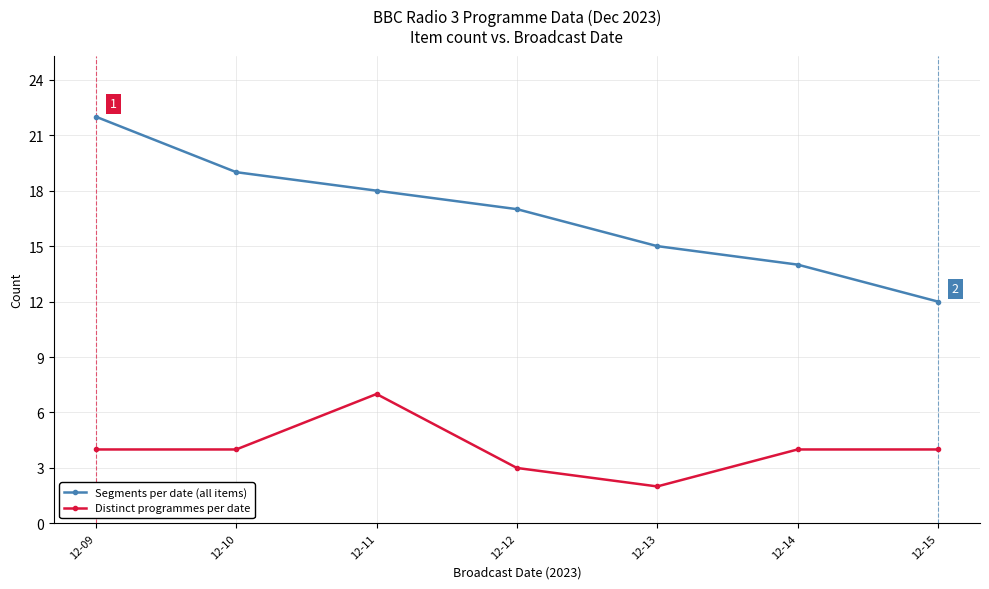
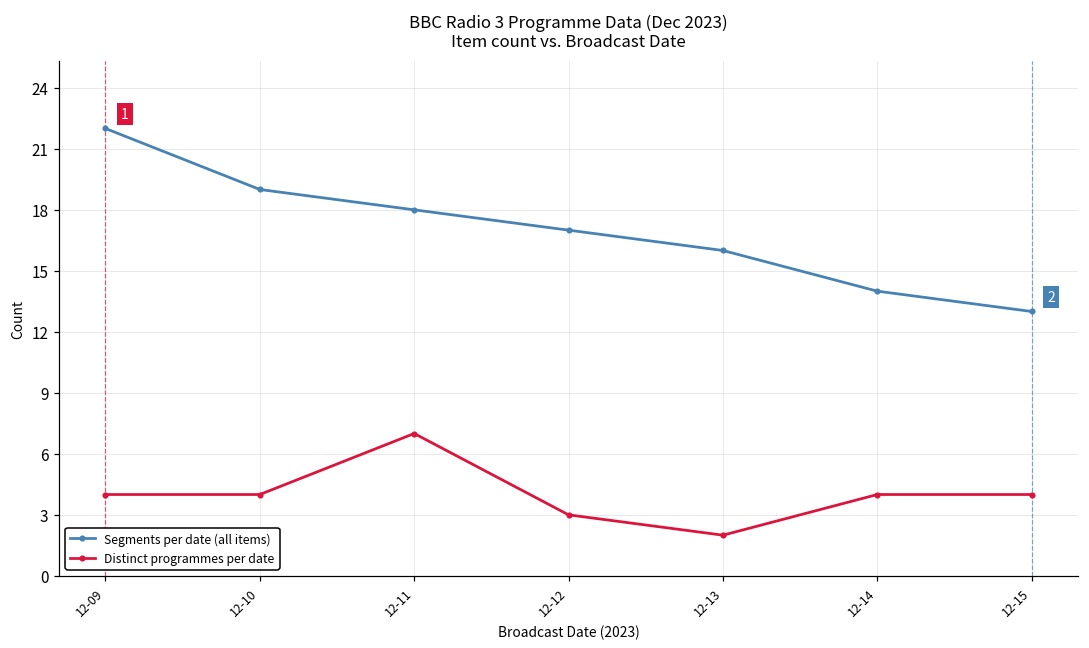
Segments per date (all items), 12-13: 15 -> 16
Segments per date (all items), 12-15: 12 -> 13
